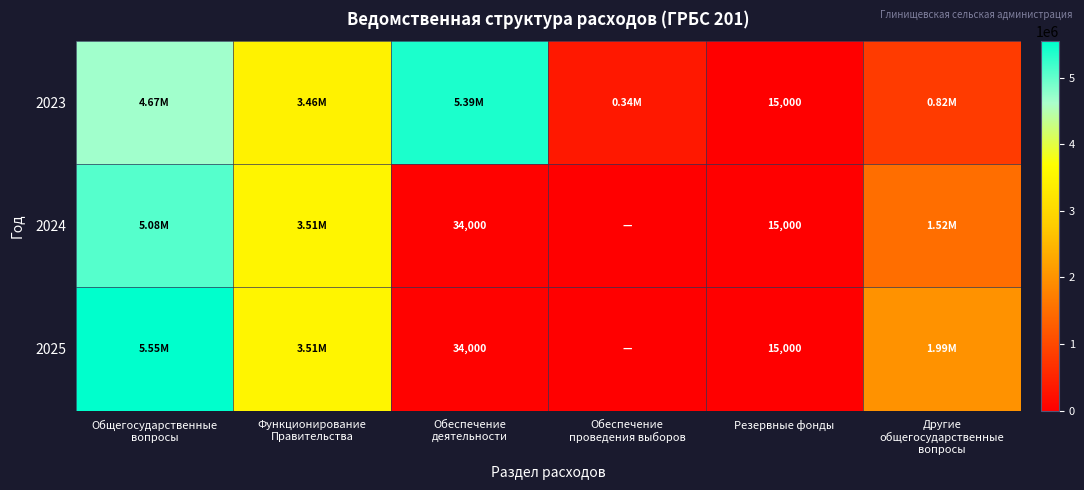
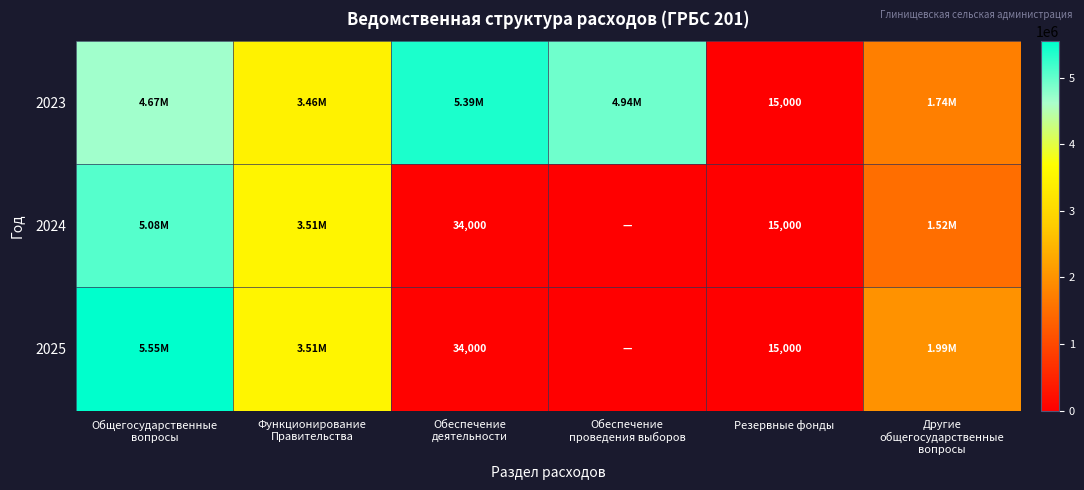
2023, Обеспечение проведения выборов: 0.34M -> 4.94M
2023, Другие общегосударственные вопросы: 0.82M -> 1.74M
